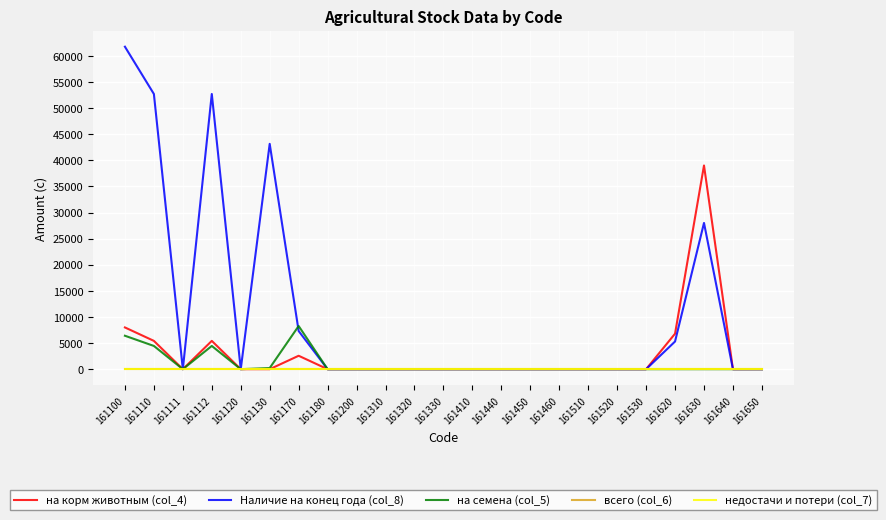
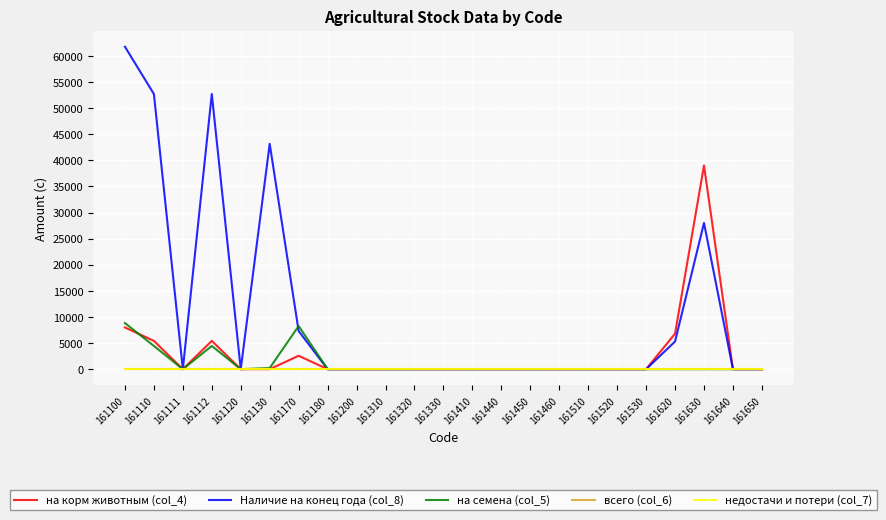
на семена (col_5), 161100: 6000 -> 9000
